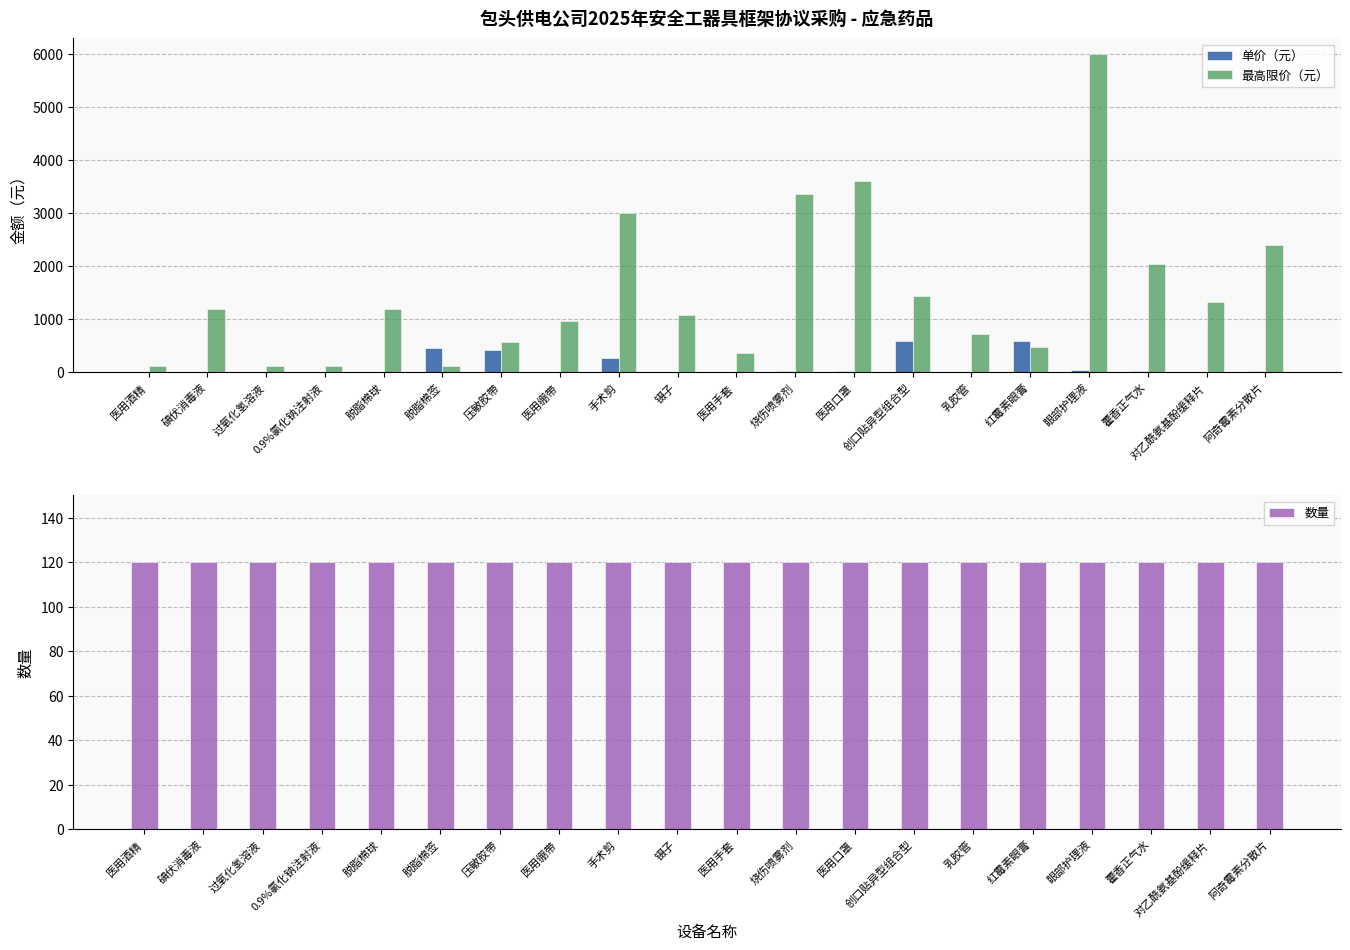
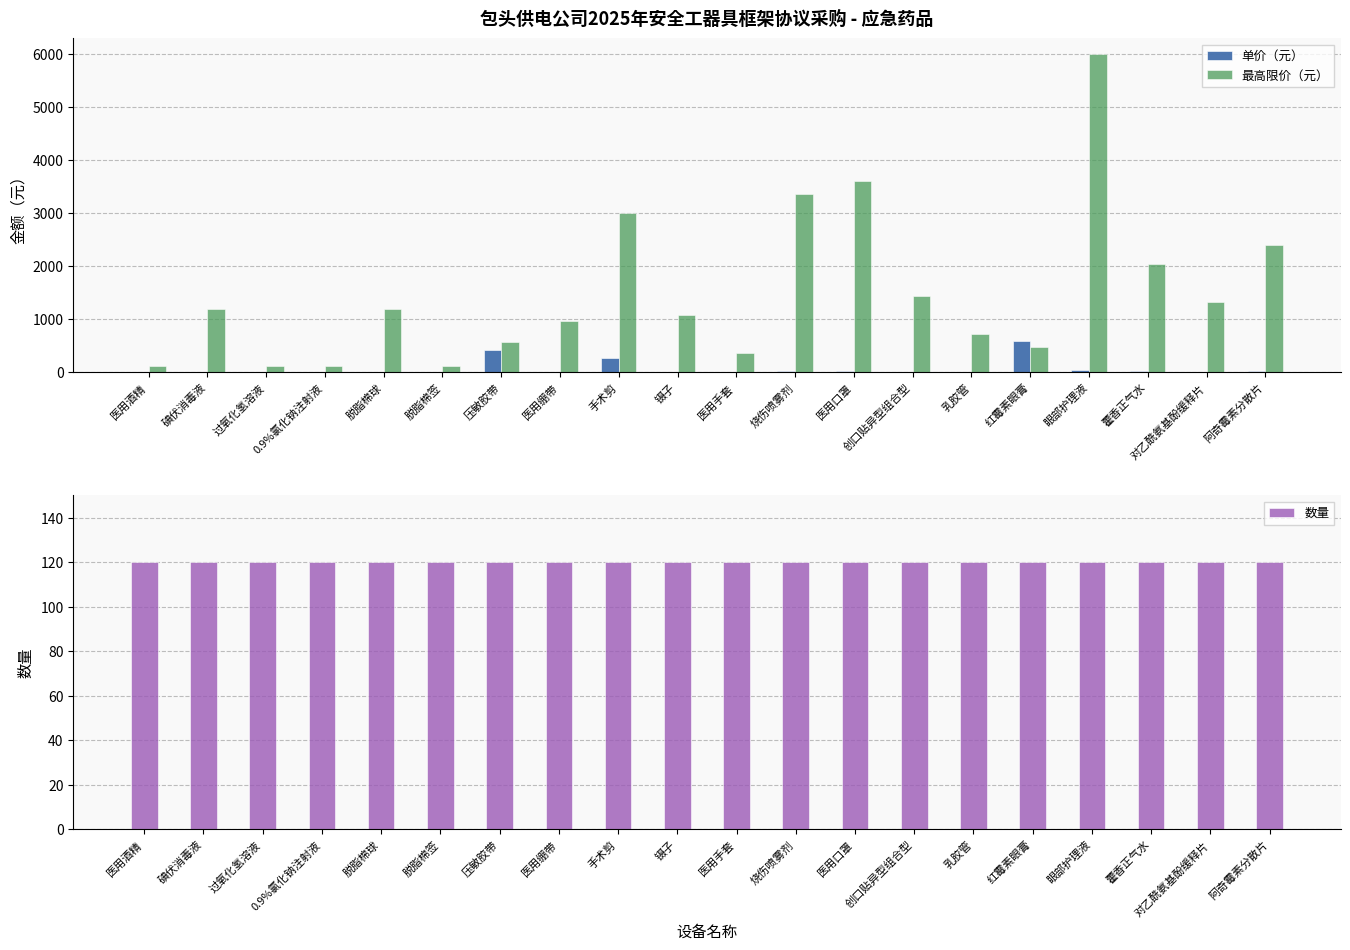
包头供电公司2025年安全工器具框架协议采购 - 应急药品, 单价（元）, 脱脂棉签: 500 -> 0
包头供电公司2025年安全工器具框架协议采购 - 应急药品, 单价（元）, 创口贴异型组合型: 600 -> 0
